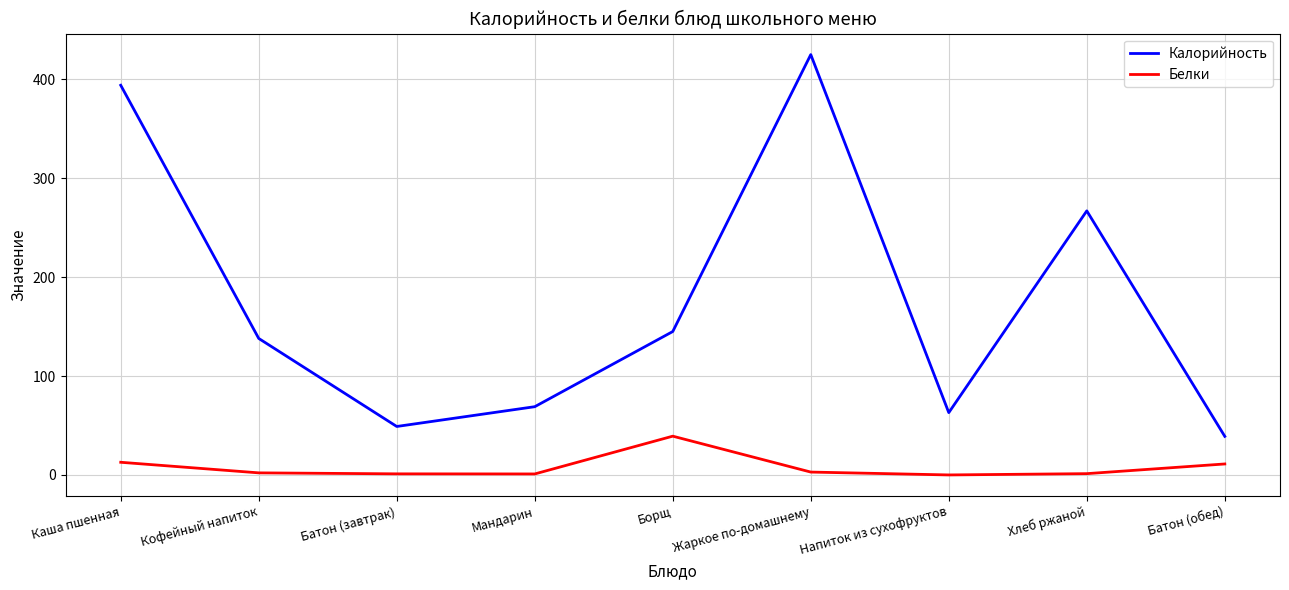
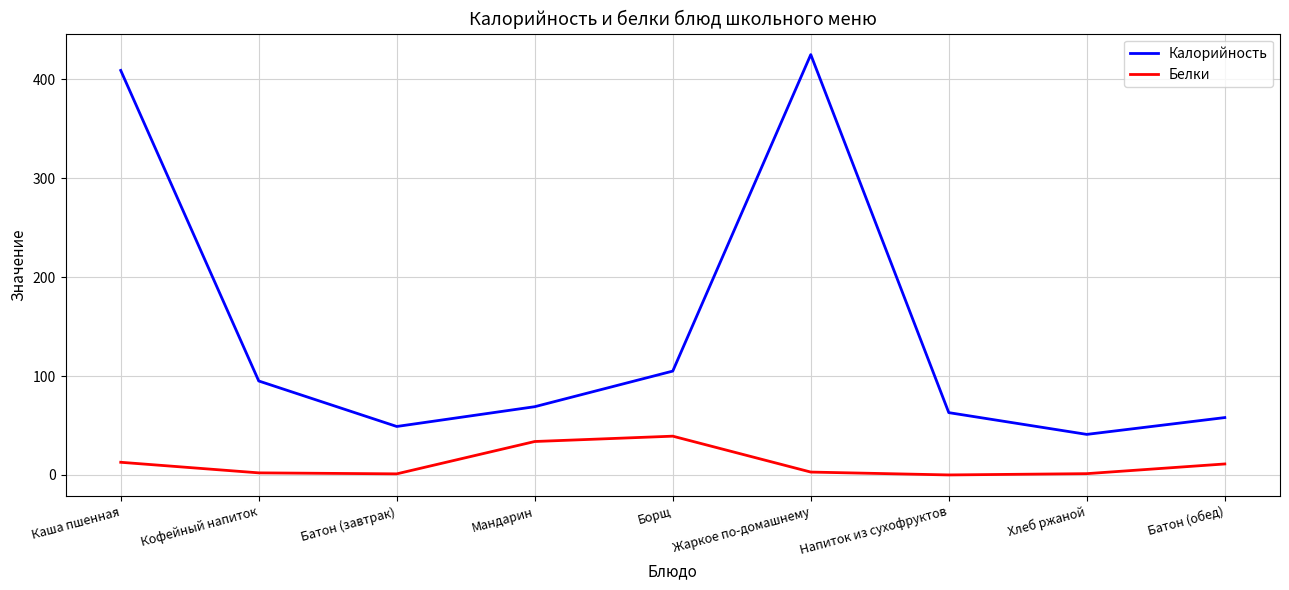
Калорийность, Каша пшенная: 390 -> 410
Калорийность, Кофейный напиток: 140 -> 100
Белки, Мандарин: 0 -> 30
Калорийность, Борщ: 150 -> 110
Калорийность, Хлеб ржаной: 270 -> 40
Калорийность, Батон (обед): 40 -> 60
